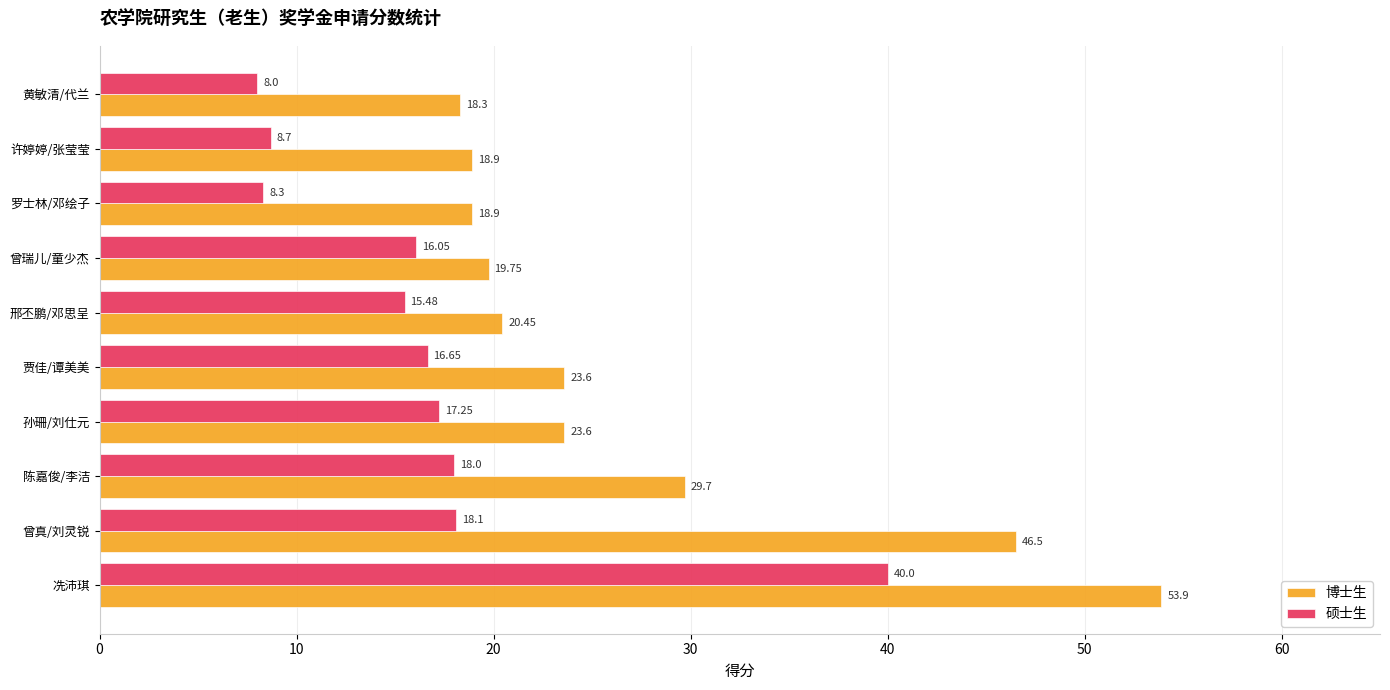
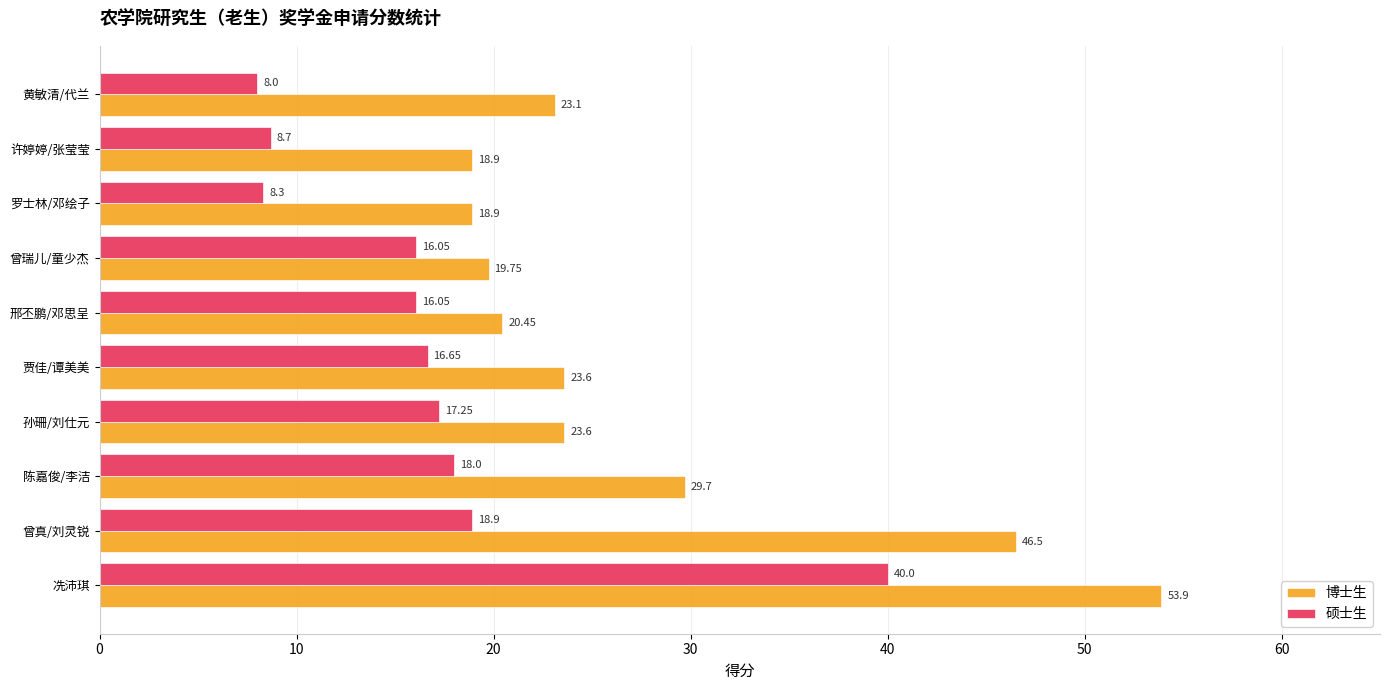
博士生, 黄敏清/代兰: 18.3 -> 23.1
硕士生, 邢丕鹏/邓思呈: 15.48 -> 16.05
硕士生, 曾真/刘灵锐: 18.1 -> 18.9
